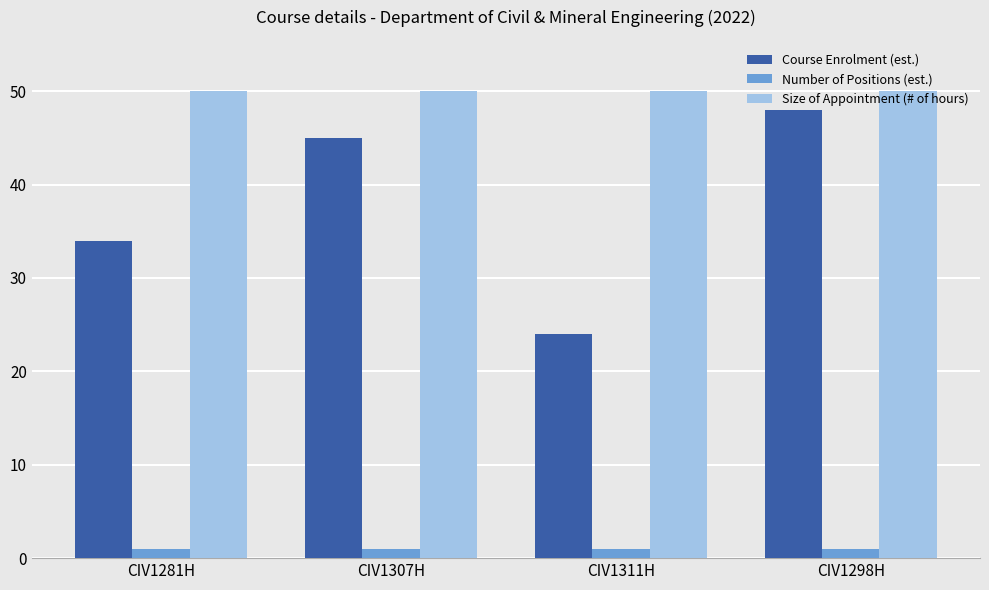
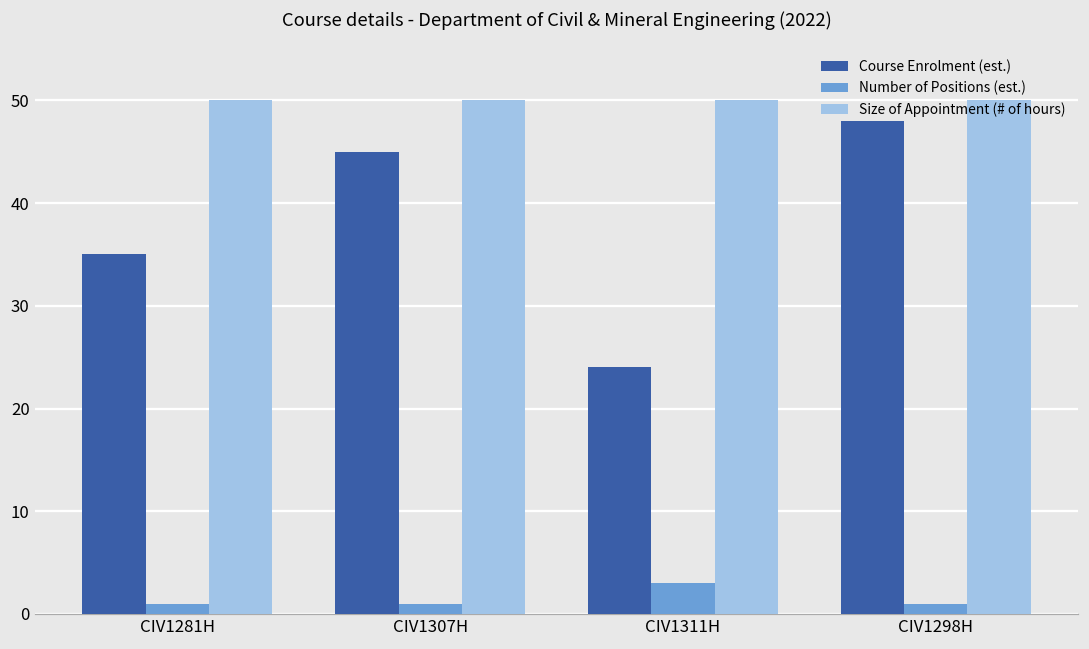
Course Enrolment (est.), CIV1281H: 34 -> 35
Number of Positions (est.), CIV1311H: 1 -> 3
